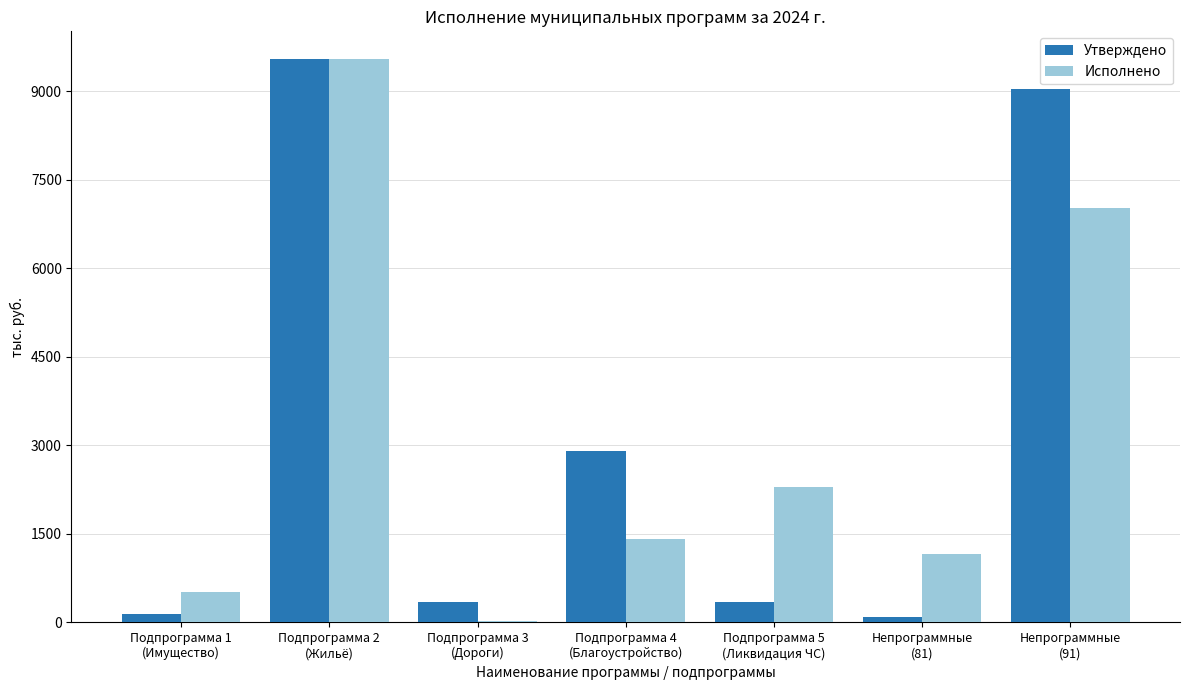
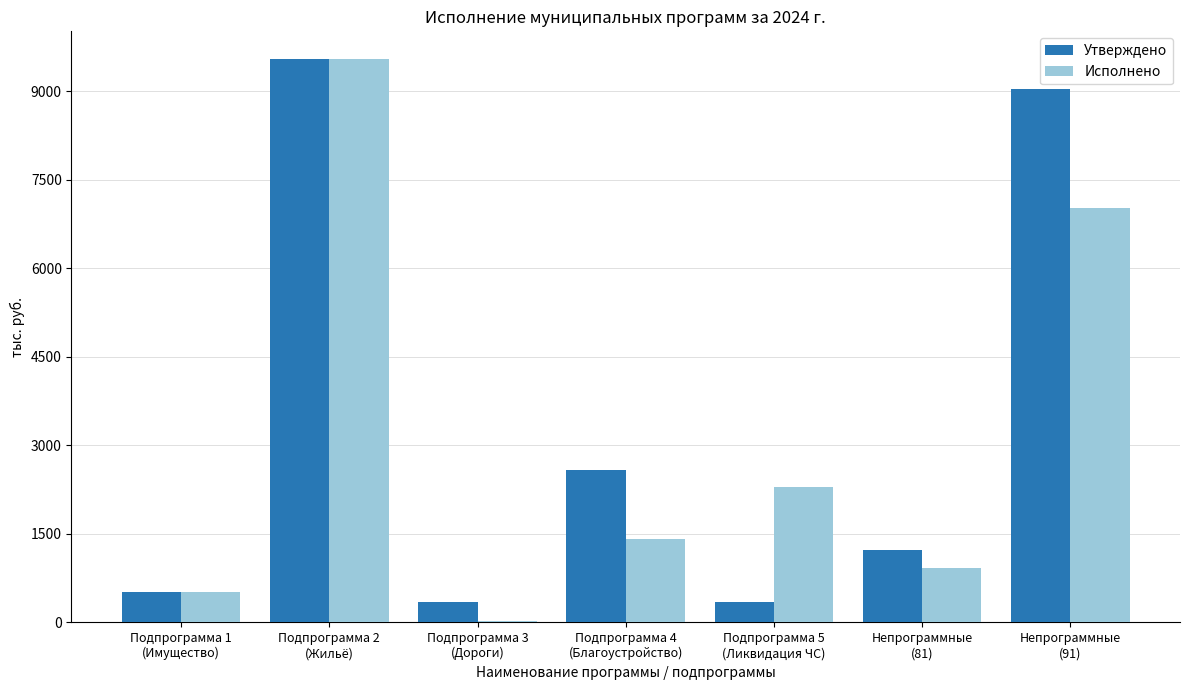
Утверждено, Подпрограмма 1 (Имущество): 100 -> 500
Утверждено, Подпрограмма 4 (Благоустройство): 2900 -> 2600
Утверждено, Непрограммные (81): 100 -> 1200
Исполнено, Непрограммные (81): 1200 -> 900
